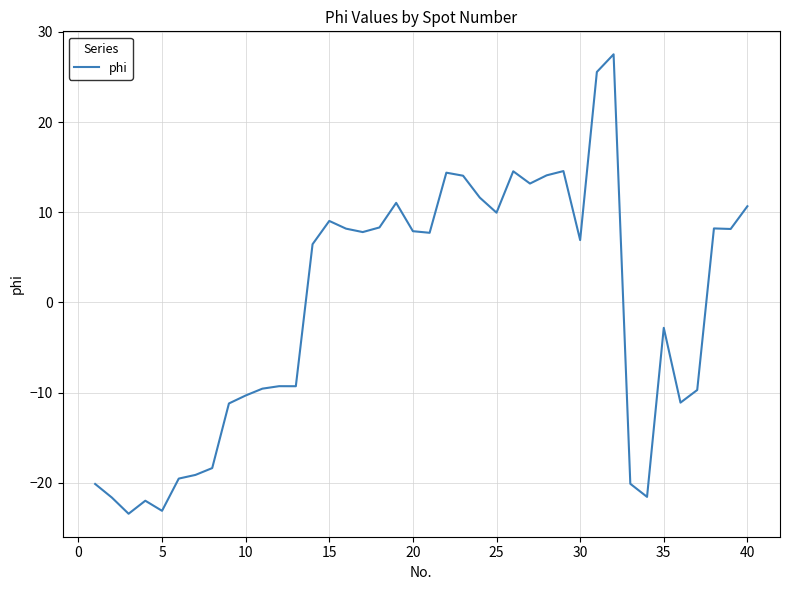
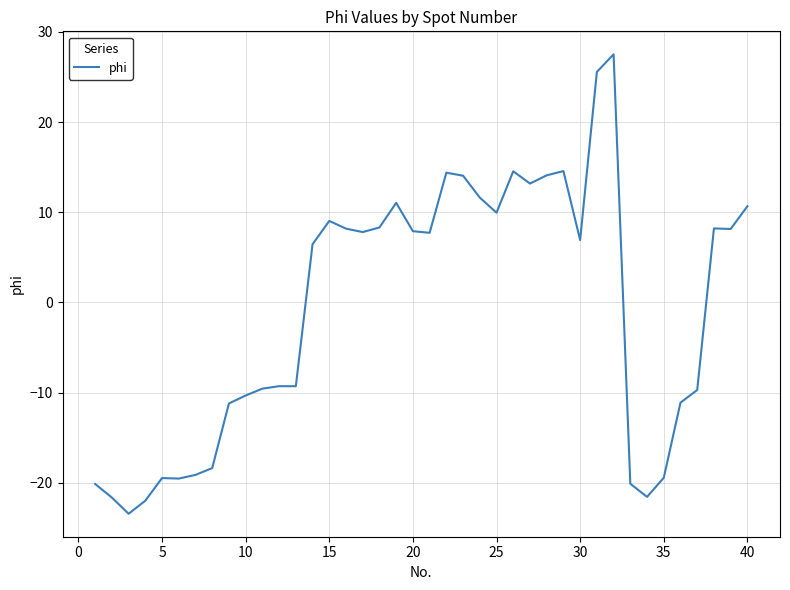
5: -23 -> -19
35: -3 -> -19
